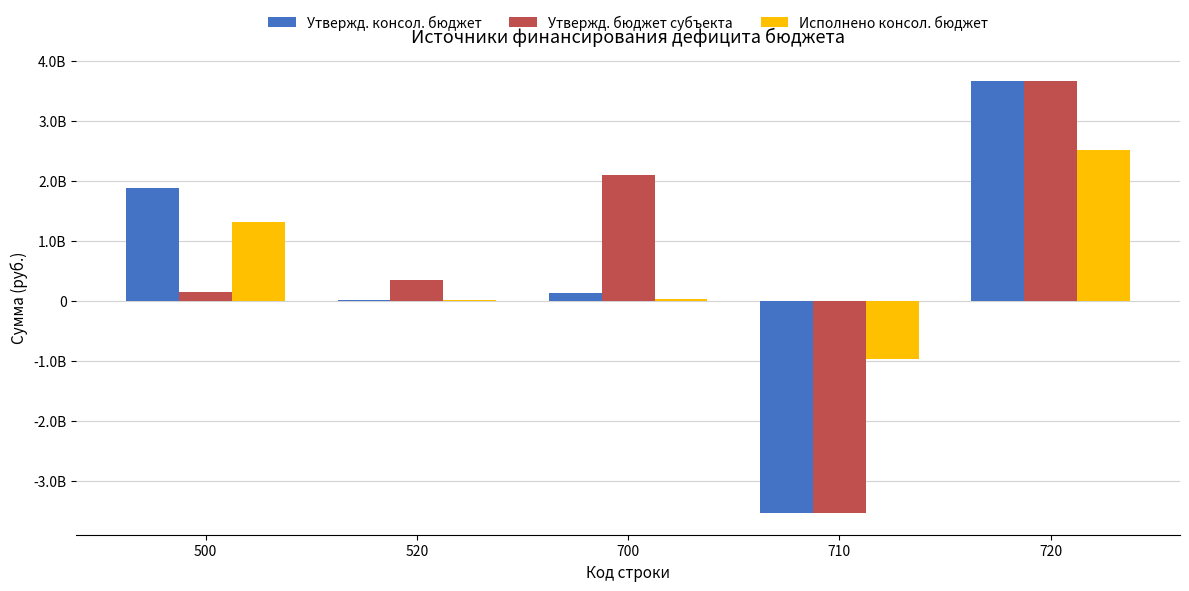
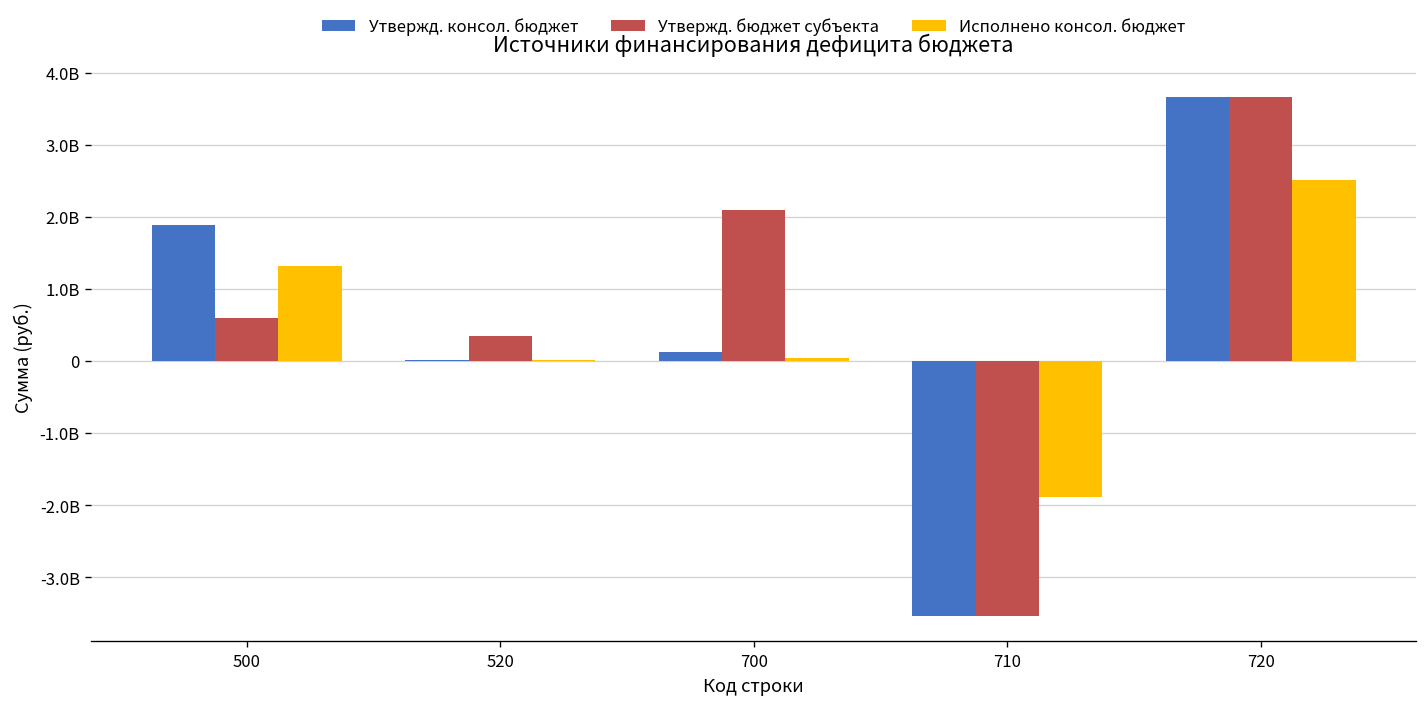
Утвержд. бюджет субъекта, 500: 100000000 -> 600000000
Исполнено консол. бюджет, 710: -1000000000 -> -1900000000
